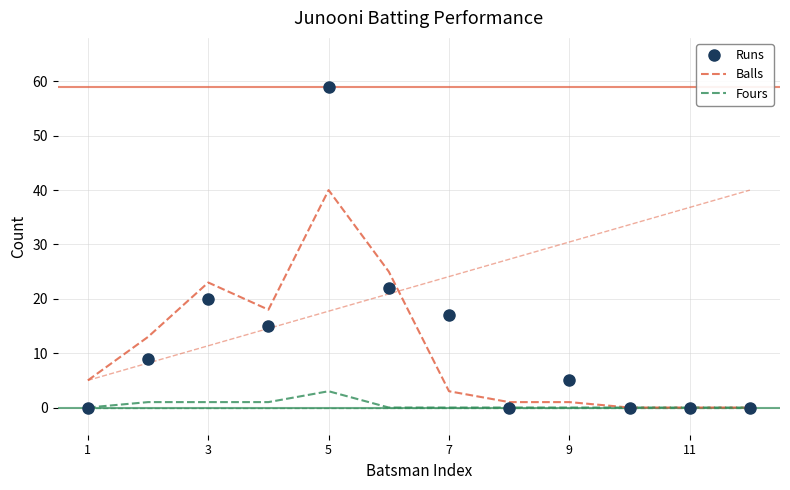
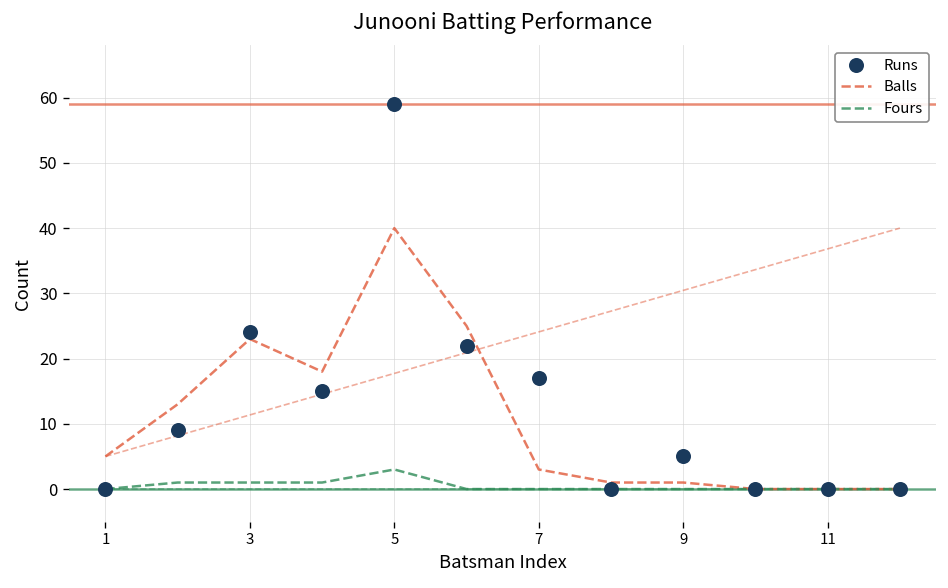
Runs, 3: 20 -> 24
